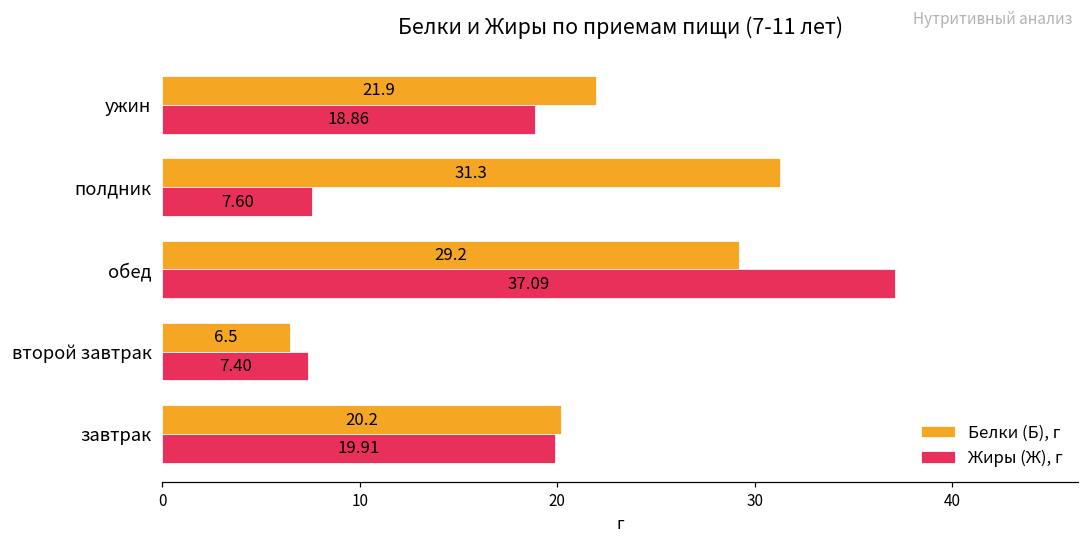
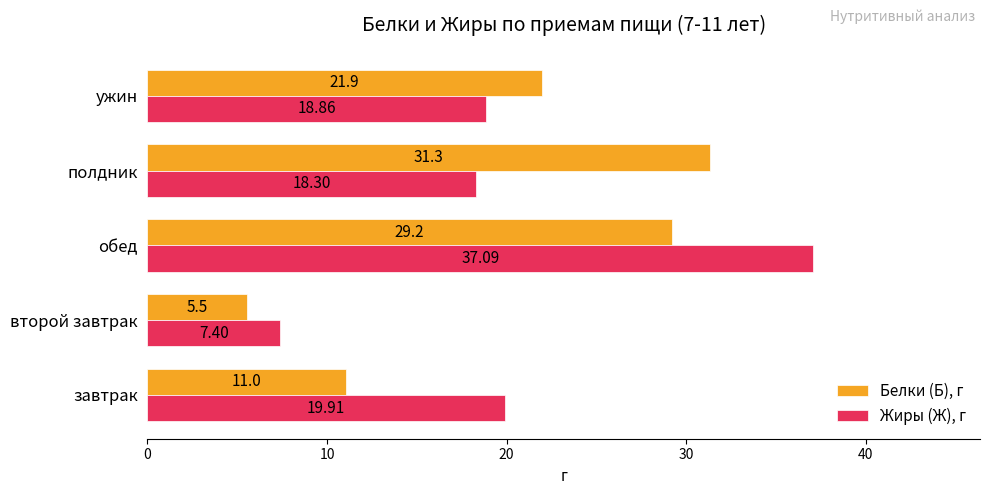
Жиры (Ж), г, полдник: 7.60 -> 18.30
Белки (Б), г, второй завтрак: 6.5 -> 5.5
Белки (Б), г, завтрак: 20.2 -> 11.0
